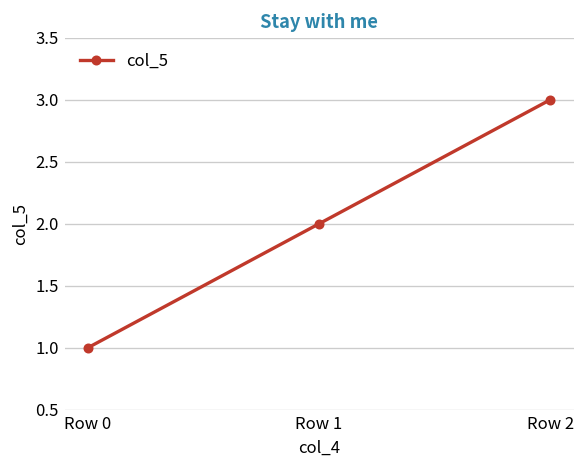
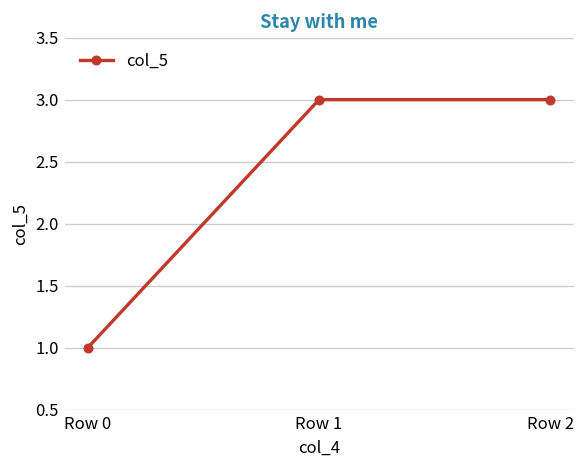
Row 1: 2 -> 3
